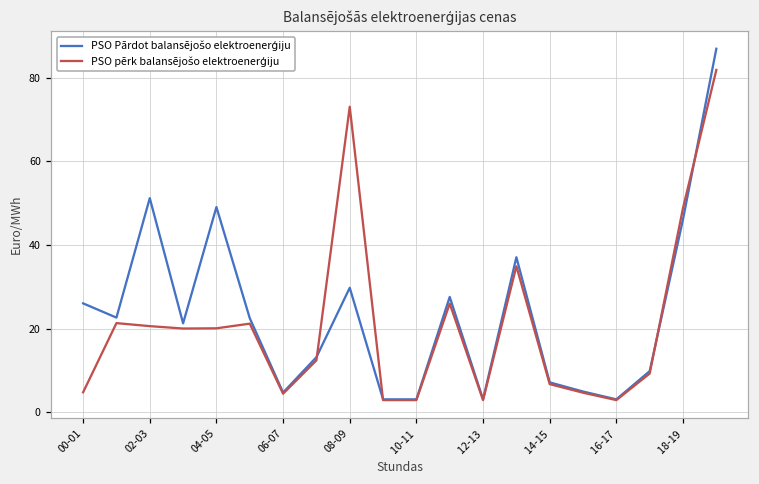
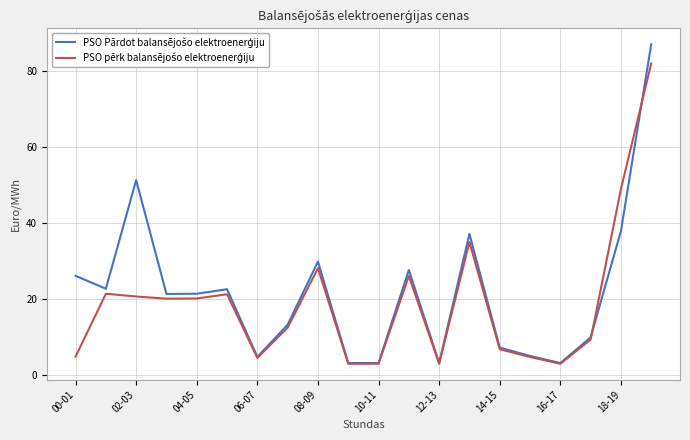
PSO Pārdot balansējošo elektroenerģiju, 04-05: 49 -> 21
PSO pērk balansējošo elektroenerģiju, 08-09: 73 -> 28
PSO Pārdot balansējošo elektroenerģiju, 18-19: 46 -> 38
